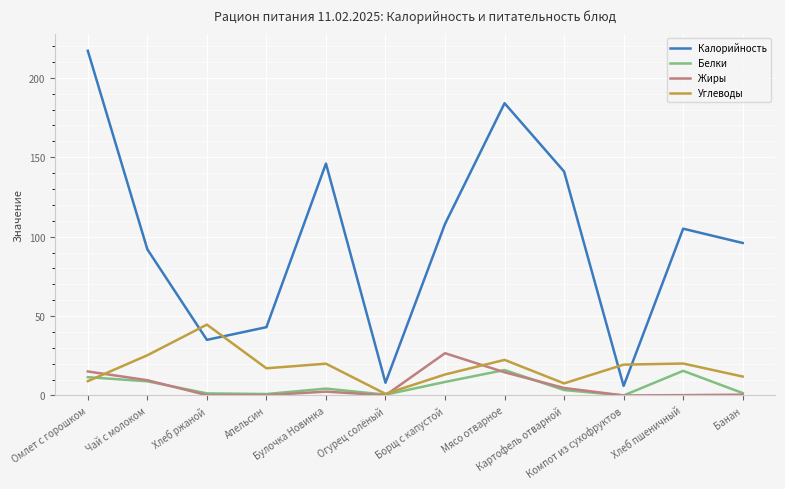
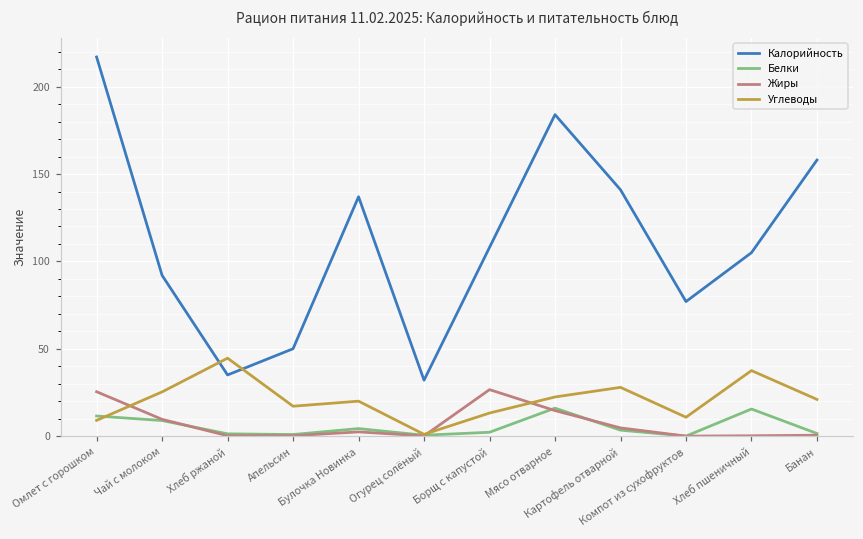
Жиры, Омлет с горошком: 15 -> 25
Калорийность, Апельсин: 43 -> 50
Калорийность, Булочка Новинка: 146 -> 137
Калорийность, Огурец солёный: 8 -> 32
Белки, Борщ с капустой: 9 -> 2
Углеводы, Картофель отварной: 8 -> 28
Калорийность, Компот из сухофруктов: 6 -> 77
Углеводы, Компот из сухофруктов: 19 -> 11
Углеводы, Хлеб пшеничный: 20 -> 38
Калорийность, Банан: 96 -> 158
Углеводы, Банан: 12 -> 21
